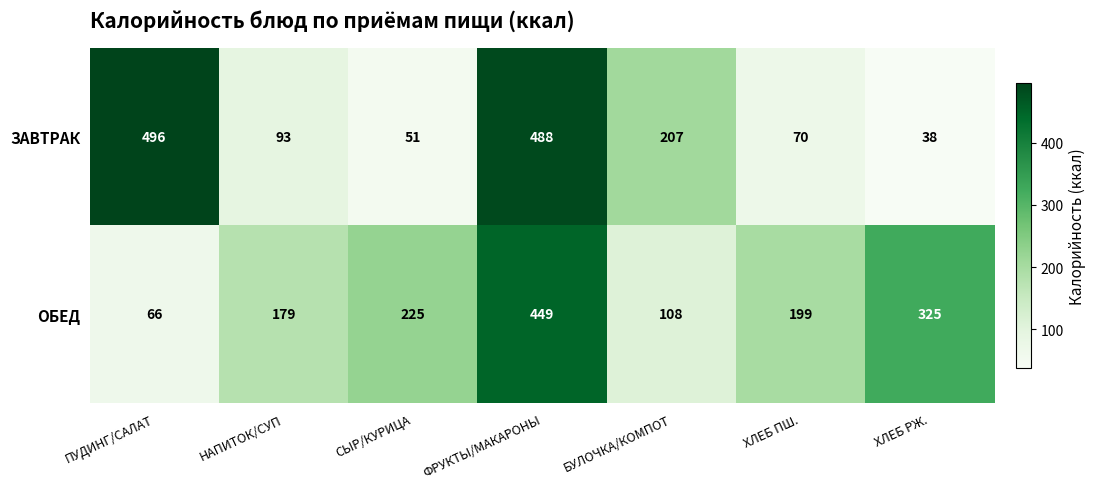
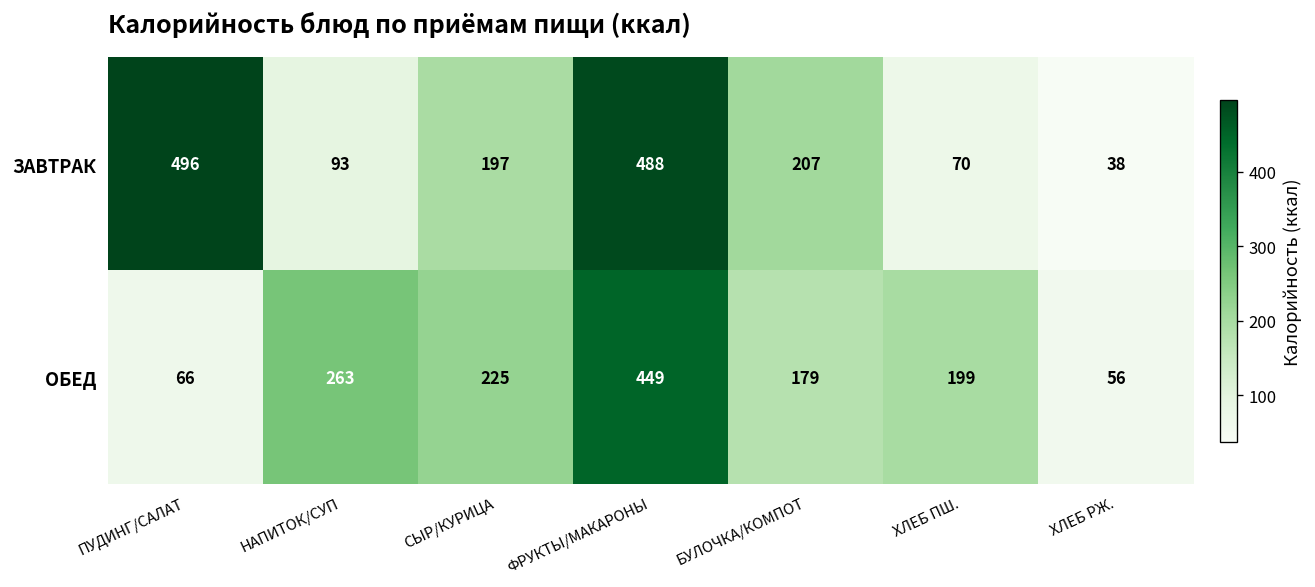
ЗАВТРАК, СЫР/КУРИЦА: 51 -> 197
ОБЕД, НАПИТОК/СУП: 179 -> 263
ОБЕД, БУЛОЧКА/КОМПОТ: 108 -> 179
ОБЕД, ХЛЕБ РЖ.: 325 -> 56
